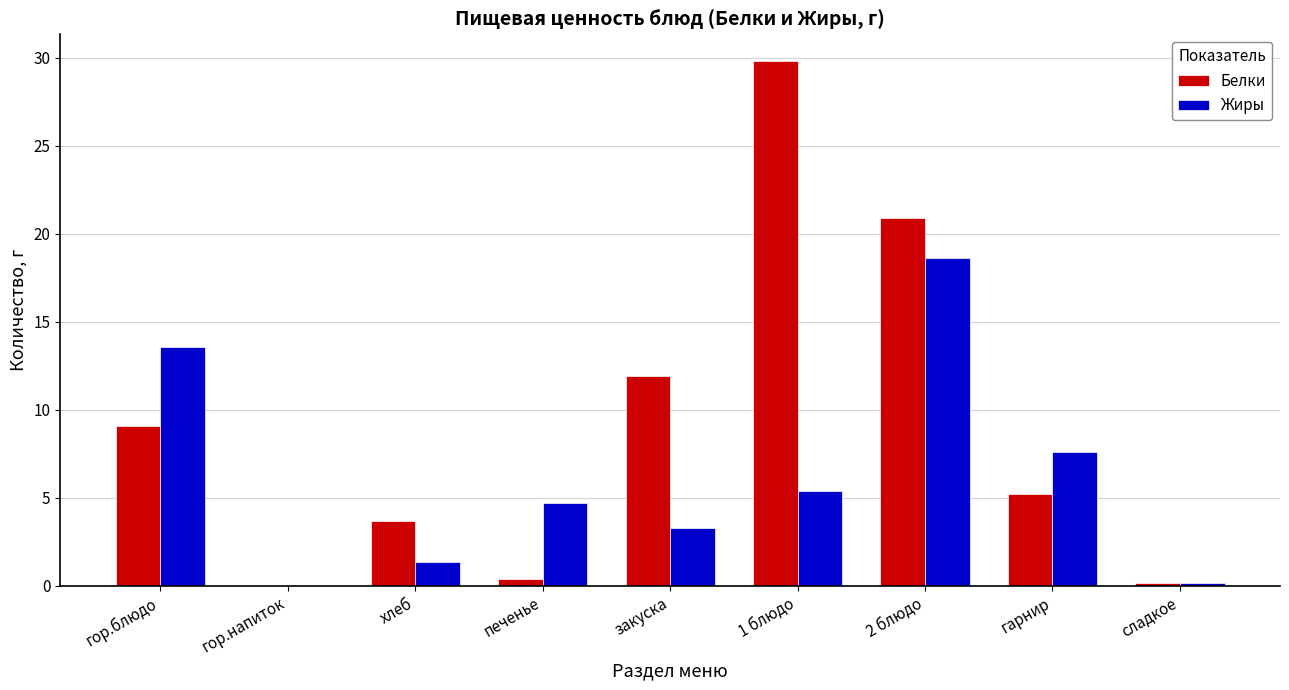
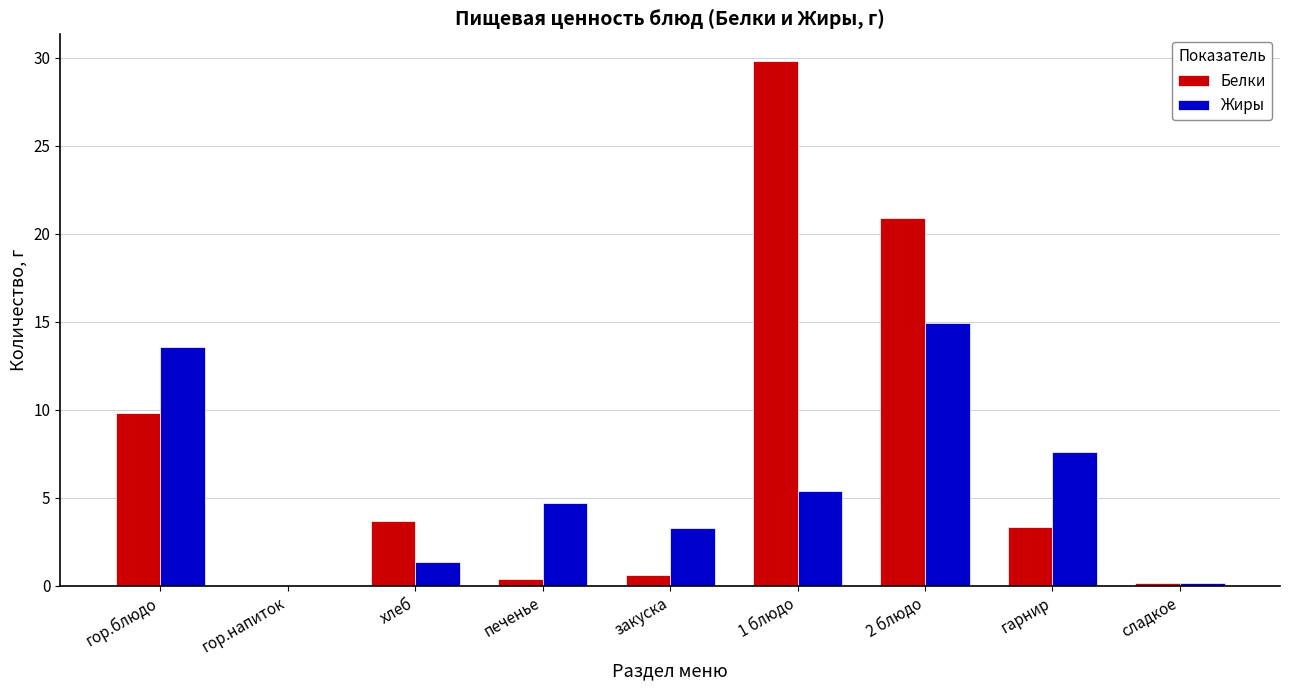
Белки, гор.блюдо: 9.1 -> 9.8
Белки, закуска: 11.9 -> 0.6
Жиры, 2 блюдо: 18.6 -> 14.9
Белки, гарнир: 5.2 -> 3.3
